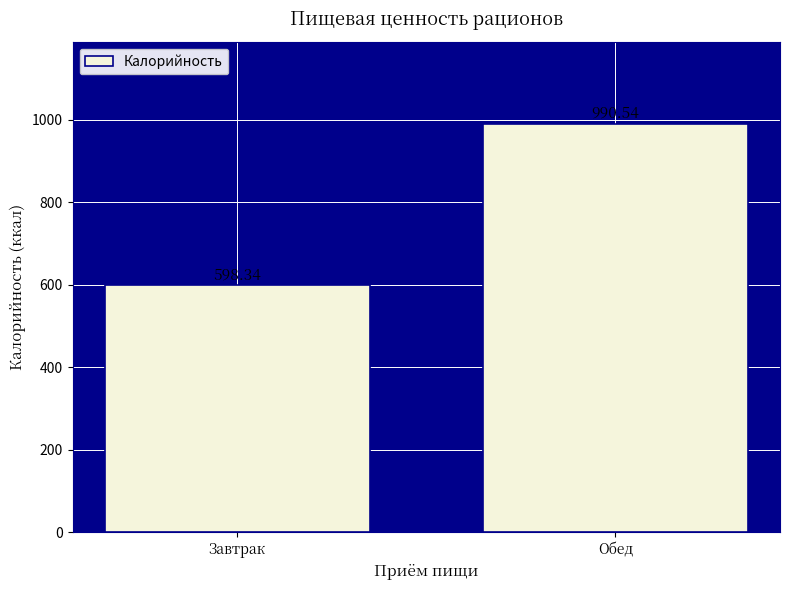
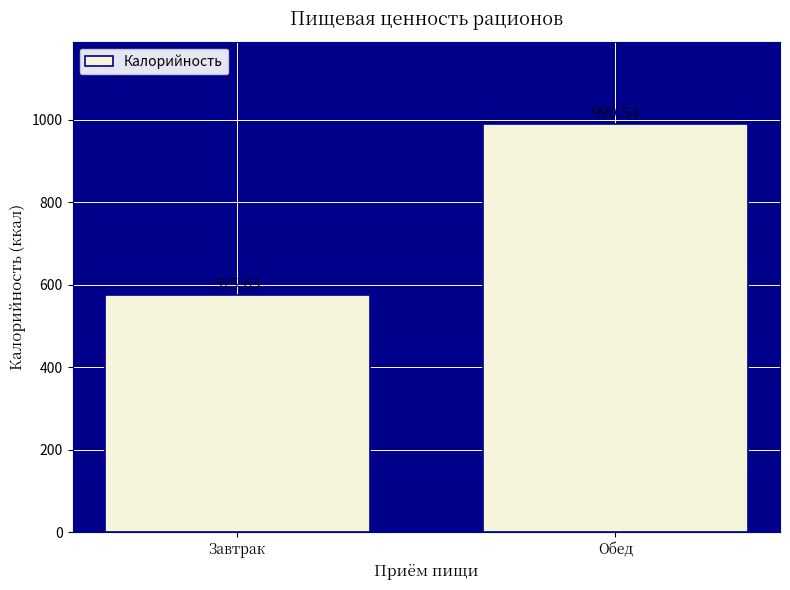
Завтрак: 598.34 -> 575.63
